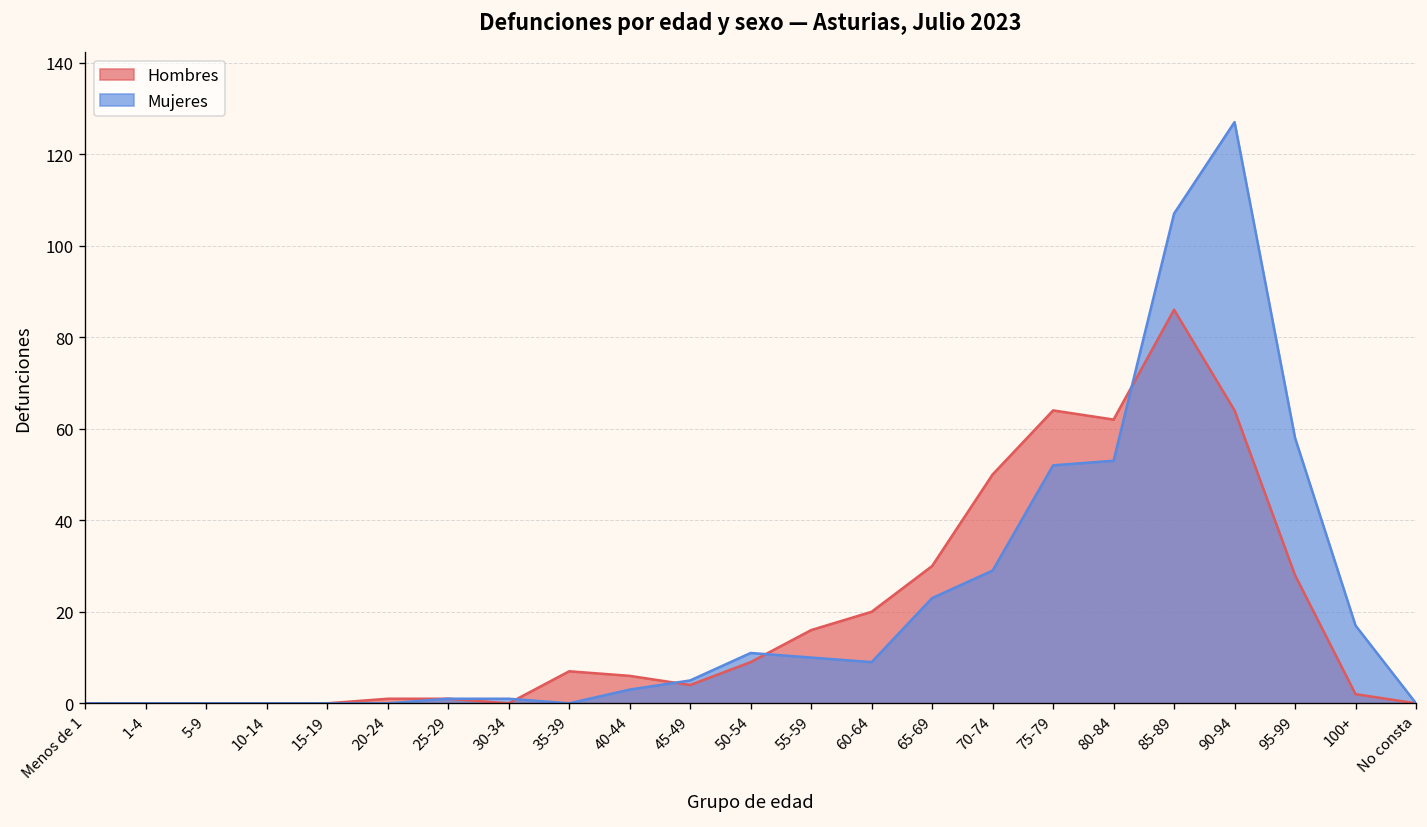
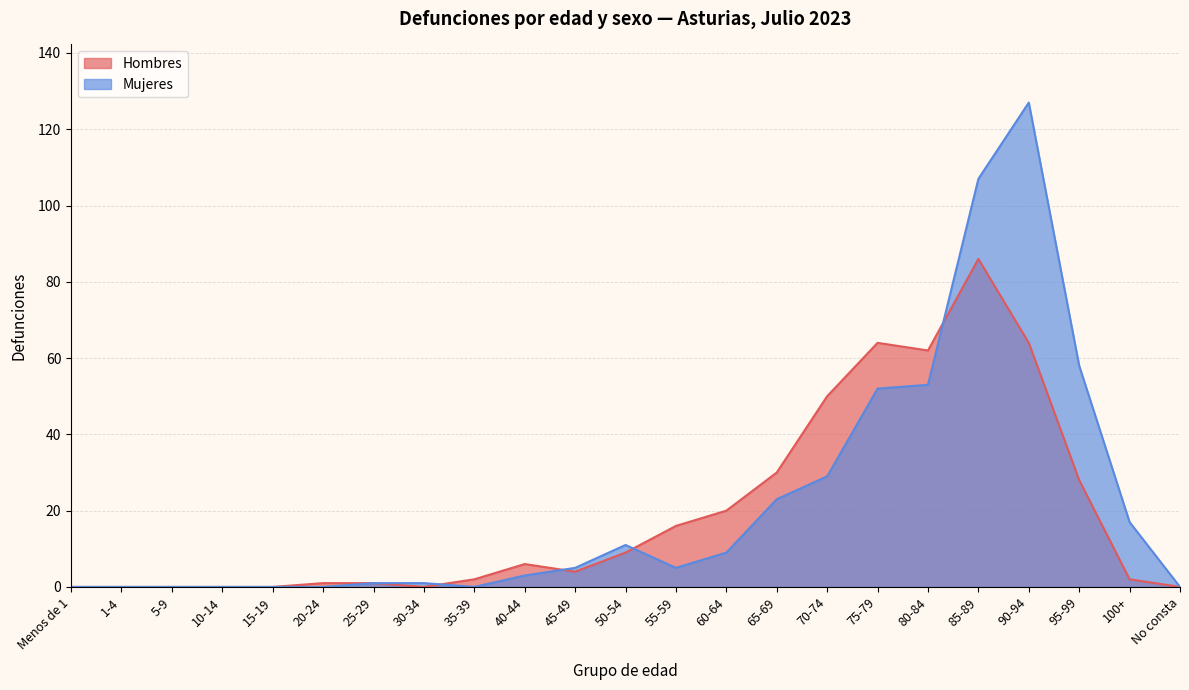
Hombres, 35-39: 7 -> 2
Mujeres, 55-59: 10 -> 5
